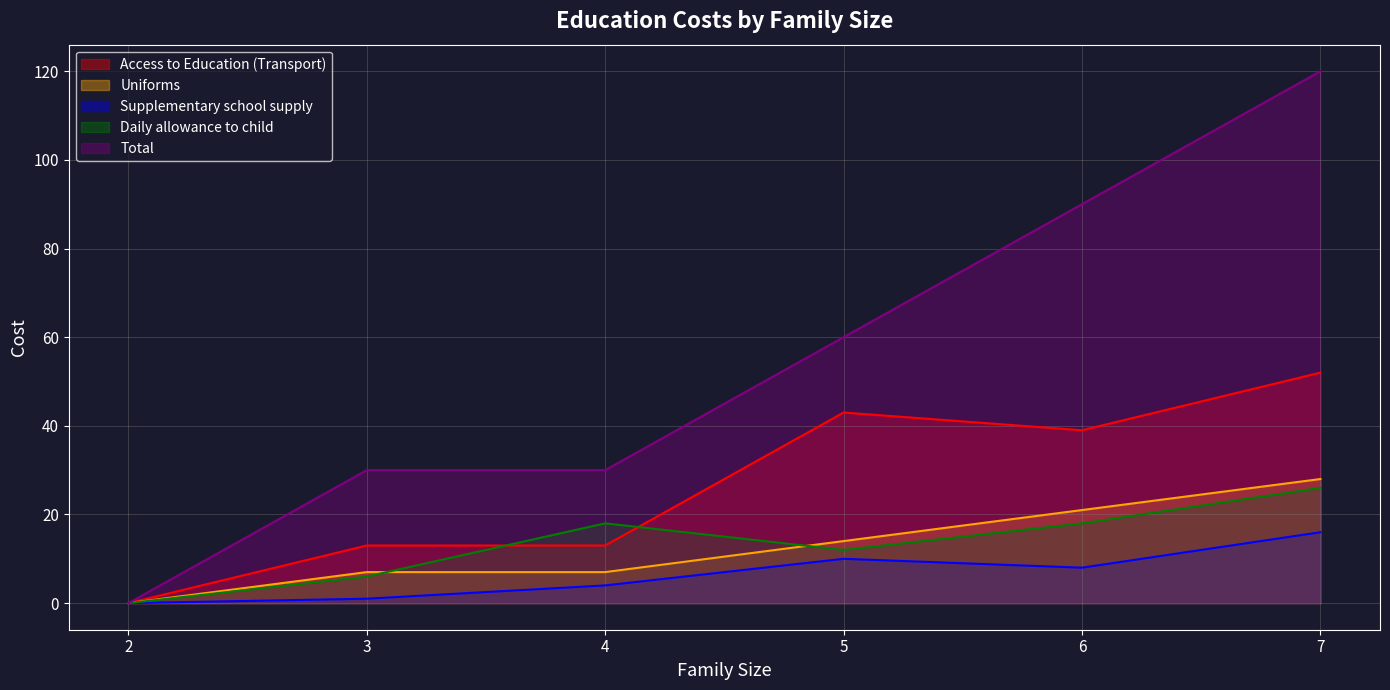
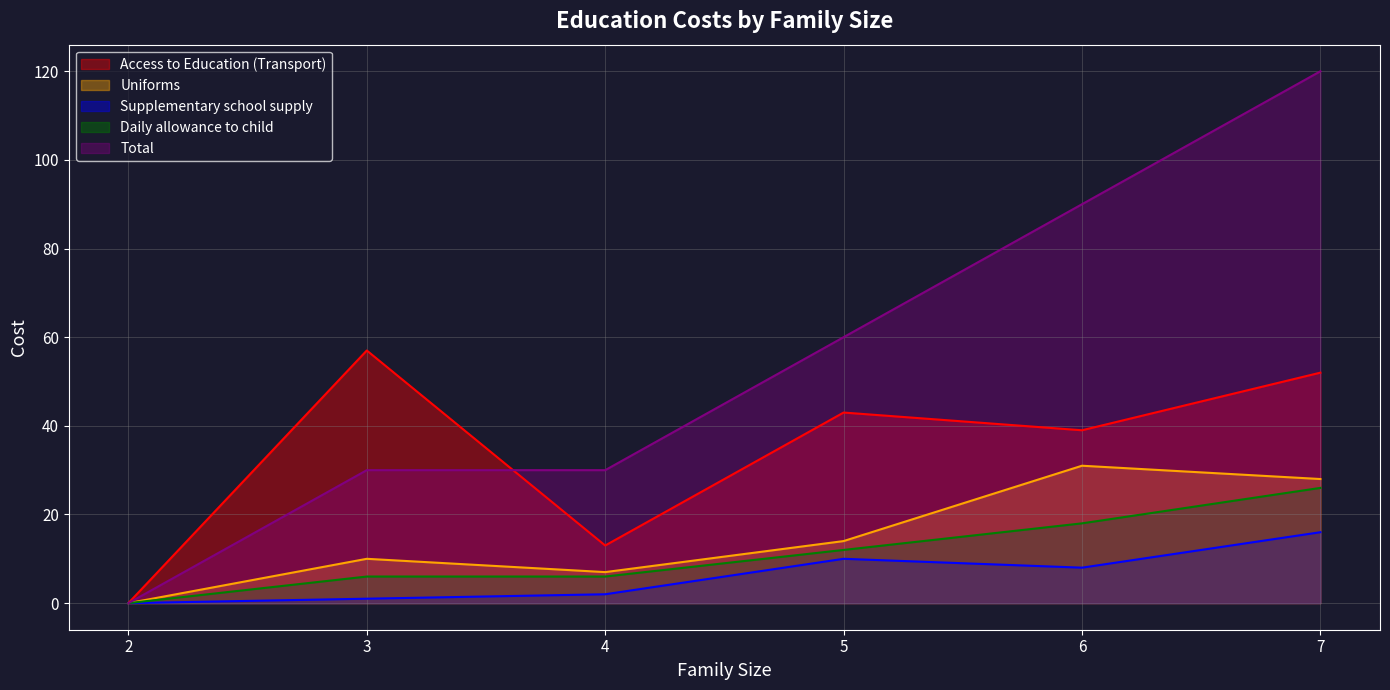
Access to Education (Transport), 3: 13 -> 57
Uniforms, 3: 7 -> 10
Supplementary school supply, 4: 4 -> 2
Daily allowance to child, 4: 18 -> 6
Uniforms, 6: 21 -> 31
